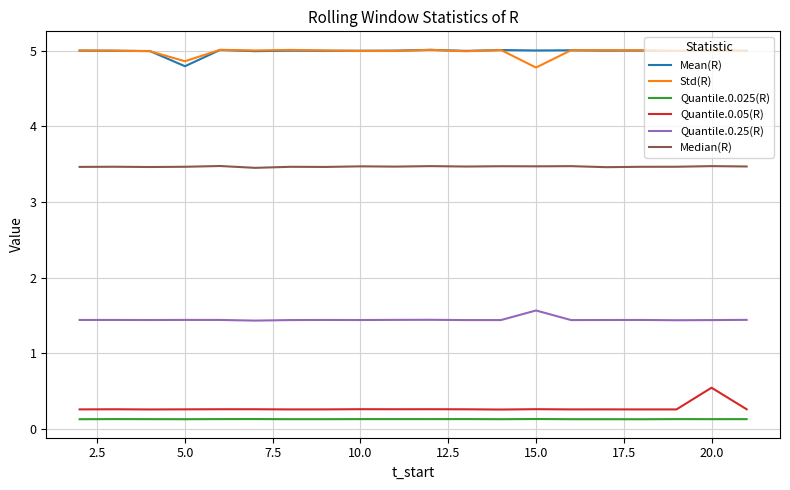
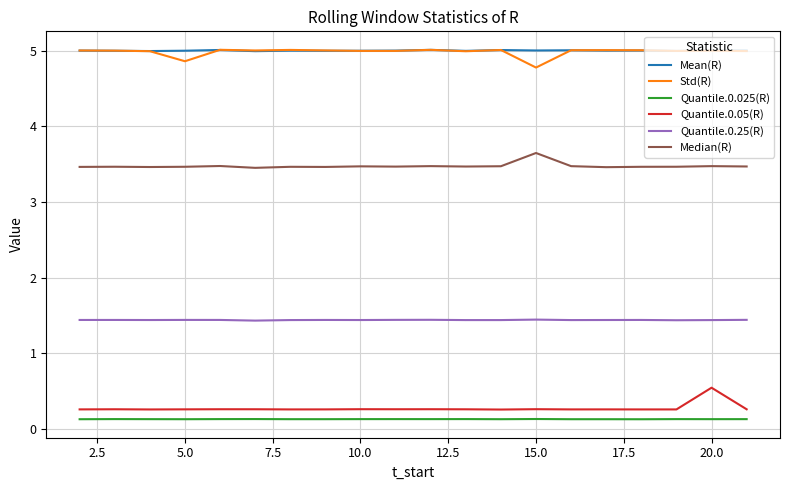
Mean(R), 5.0: 4.8 -> 5.0
Quantile.0.25(R), 15.0: 1.6 -> 1.4
Median(R), 15.0: 3.5 -> 3.6
